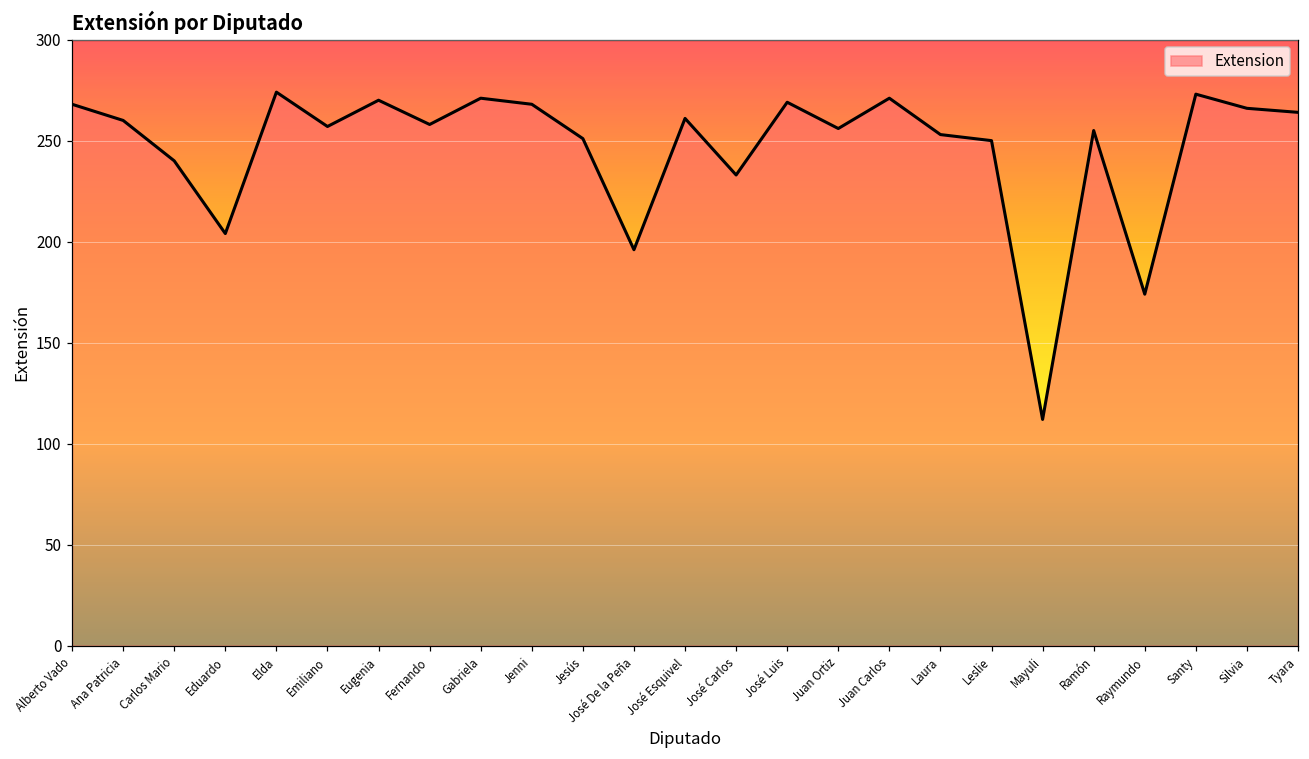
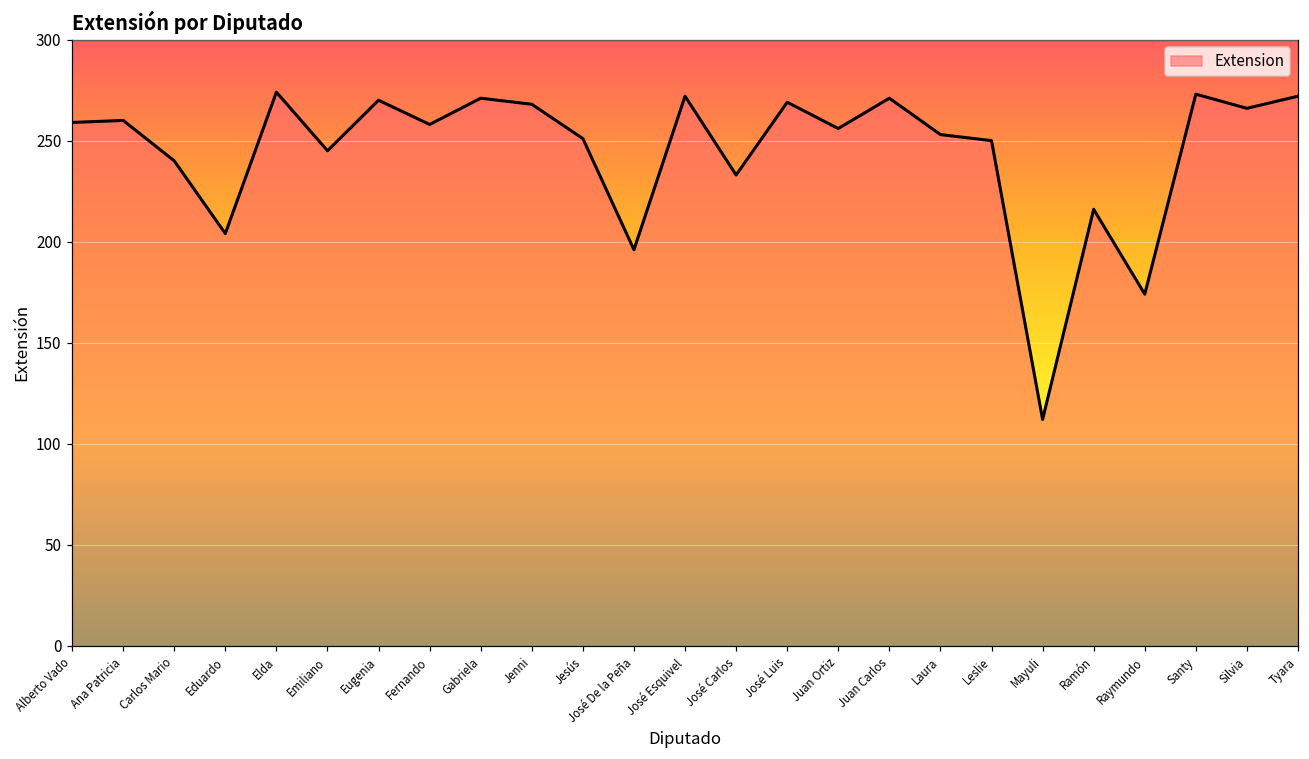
Alberto Vado: 268 -> 259
Emiliano: 257 -> 245
José Esquivel: 261 -> 272
Ramón: 255 -> 216
Tyara: 264 -> 272
